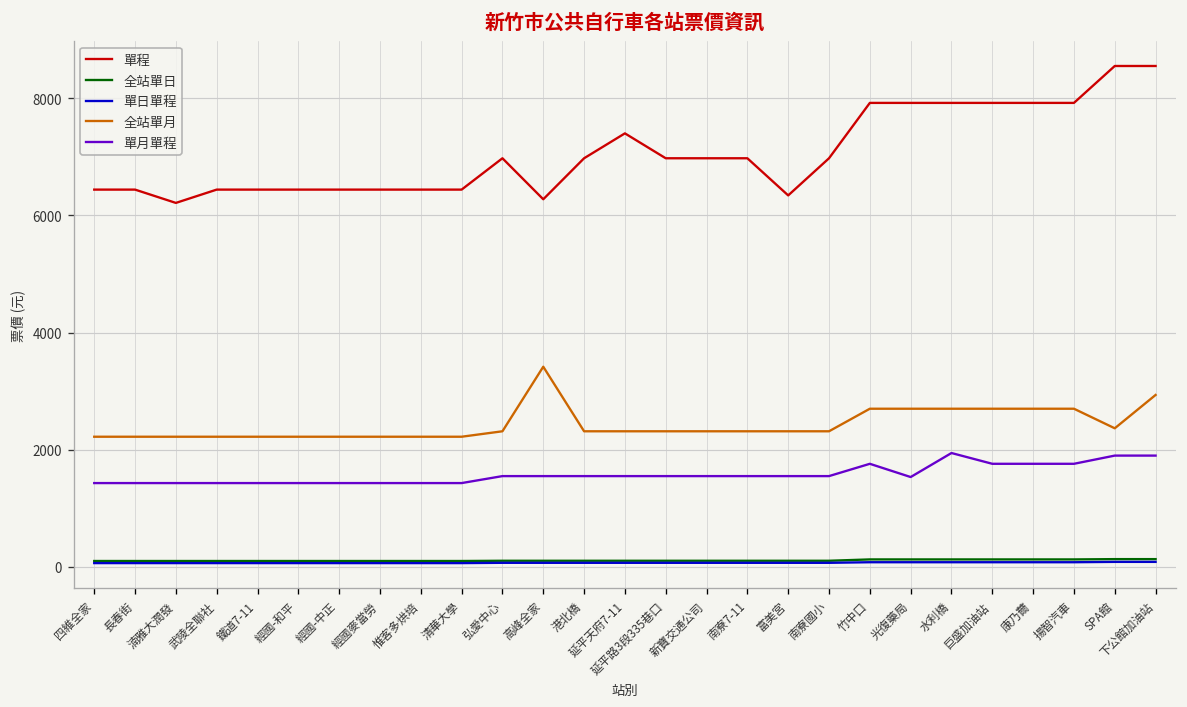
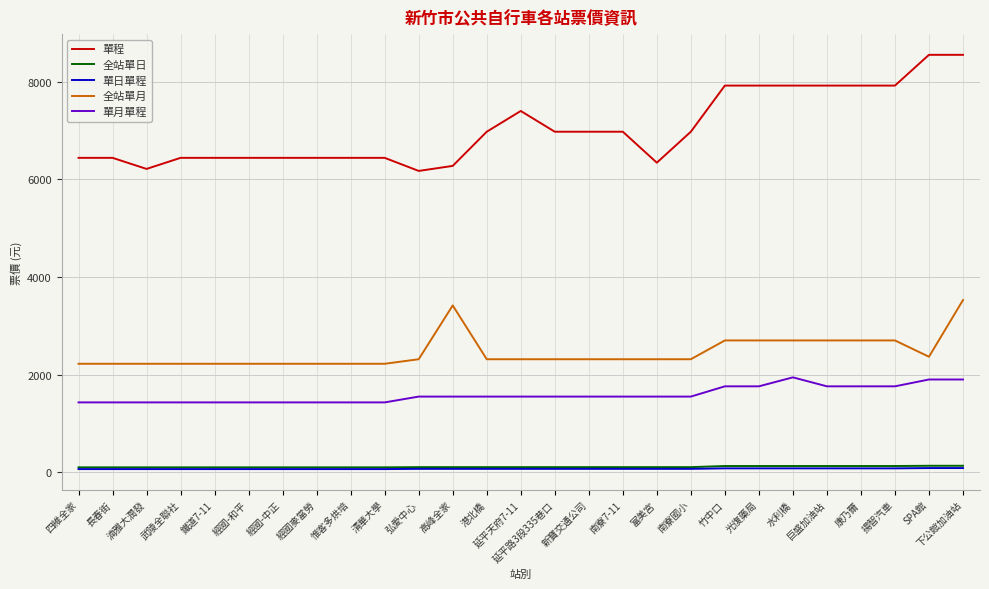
單程, 弘愛中心: 7000 -> 6200
單月單程, 光復藥局: 1500 -> 1800
全站單月, 下公館加油站: 2900 -> 3500
